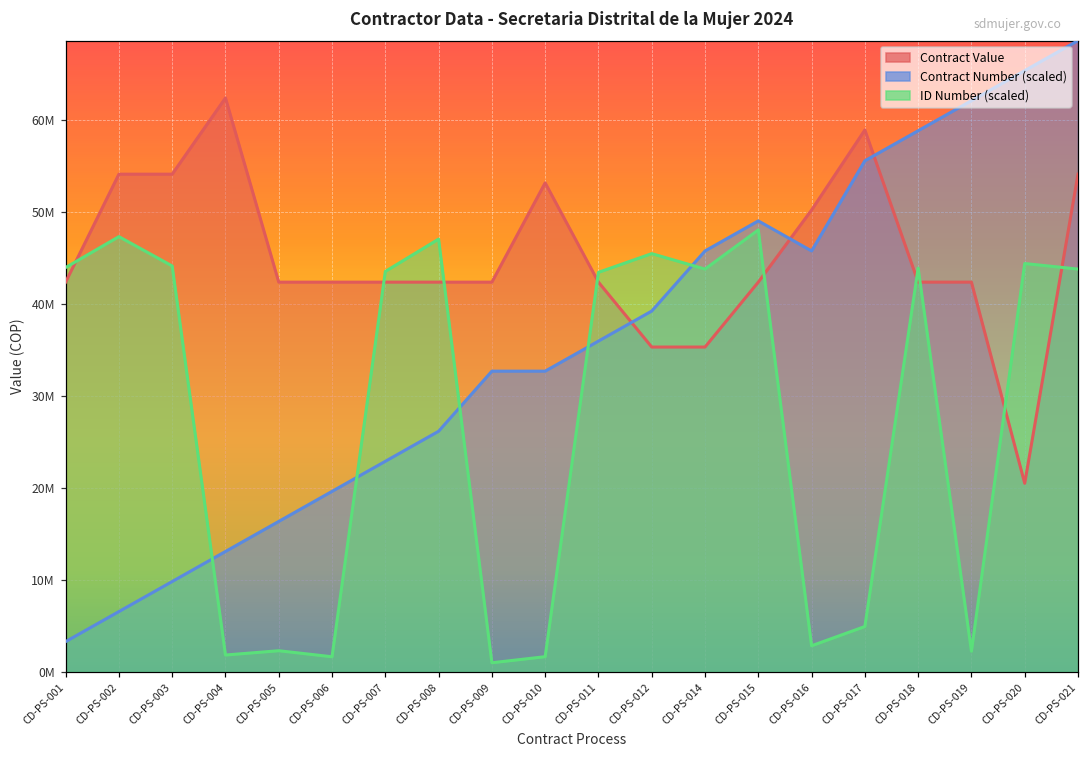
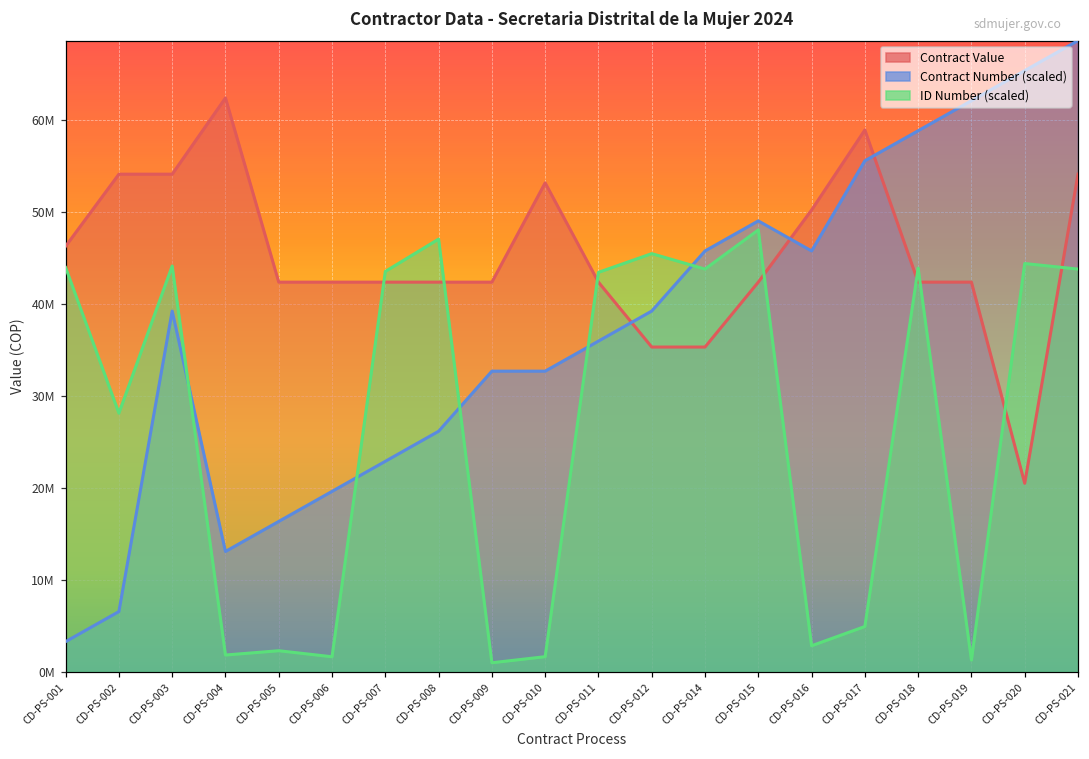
Contract Value, CD-PS-001: 42000000 -> 46000000
ID Number (scaled), CD-PS-002: 47000000 -> 28000000
Contract Number (scaled), CD-PS-003: 10000000 -> 39000000
ID Number (scaled), CD-PS-019: 2000000 -> 1000000
